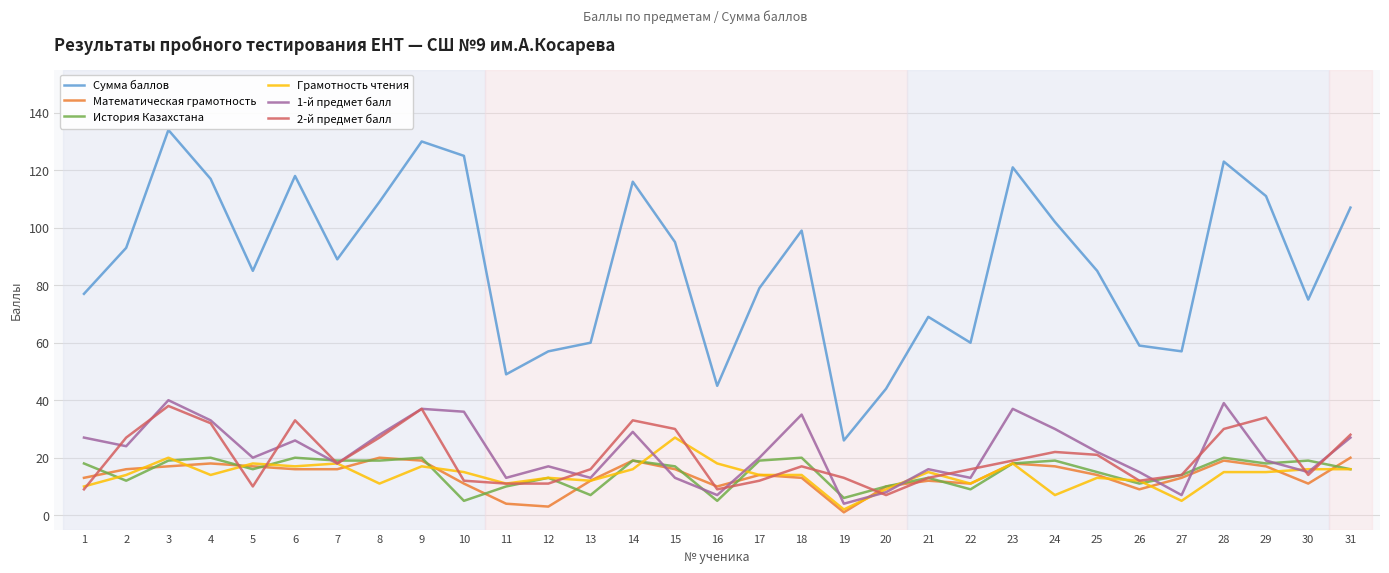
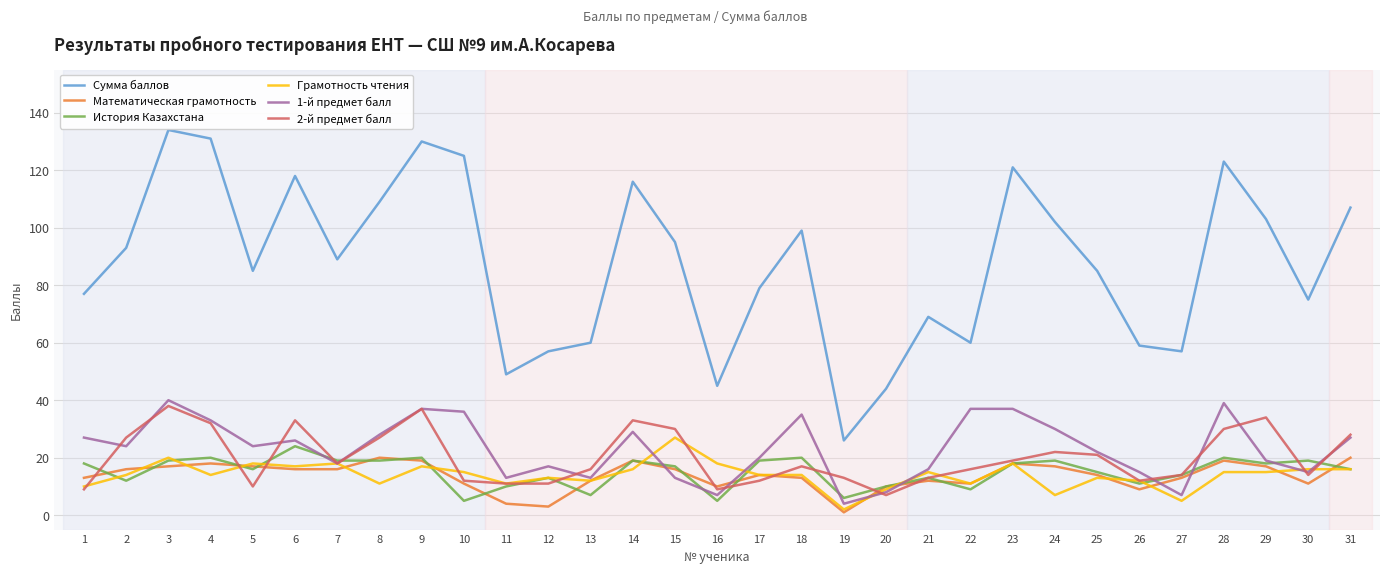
Сумма баллов, 4: 117 -> 131
1-й предмет балл, 5: 20 -> 24
История Казахстана, 6: 20 -> 24
1-й предмет балл, 22: 13 -> 37
Сумма баллов, 29: 111 -> 103
